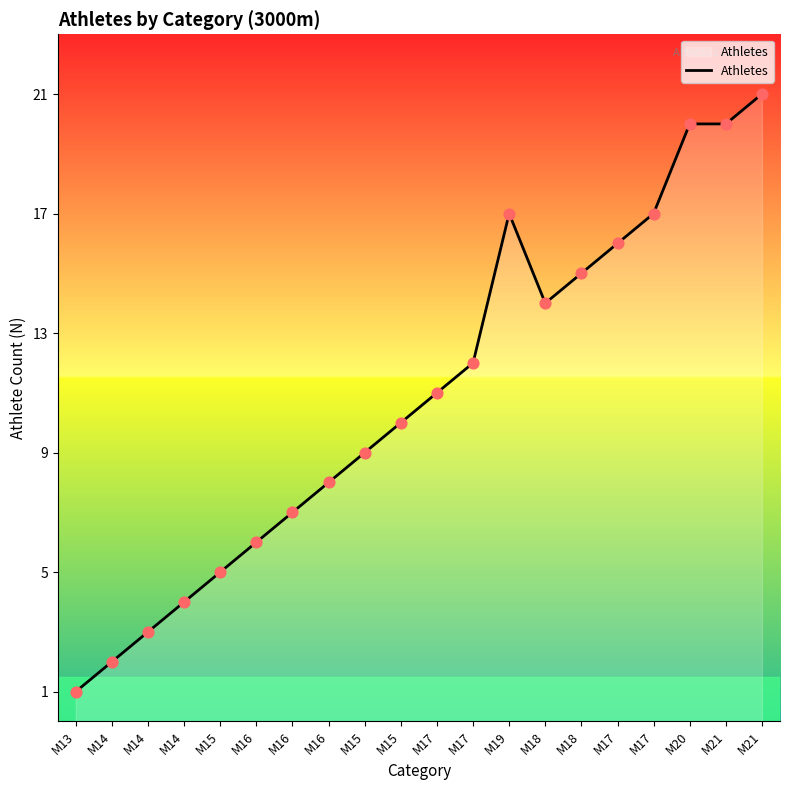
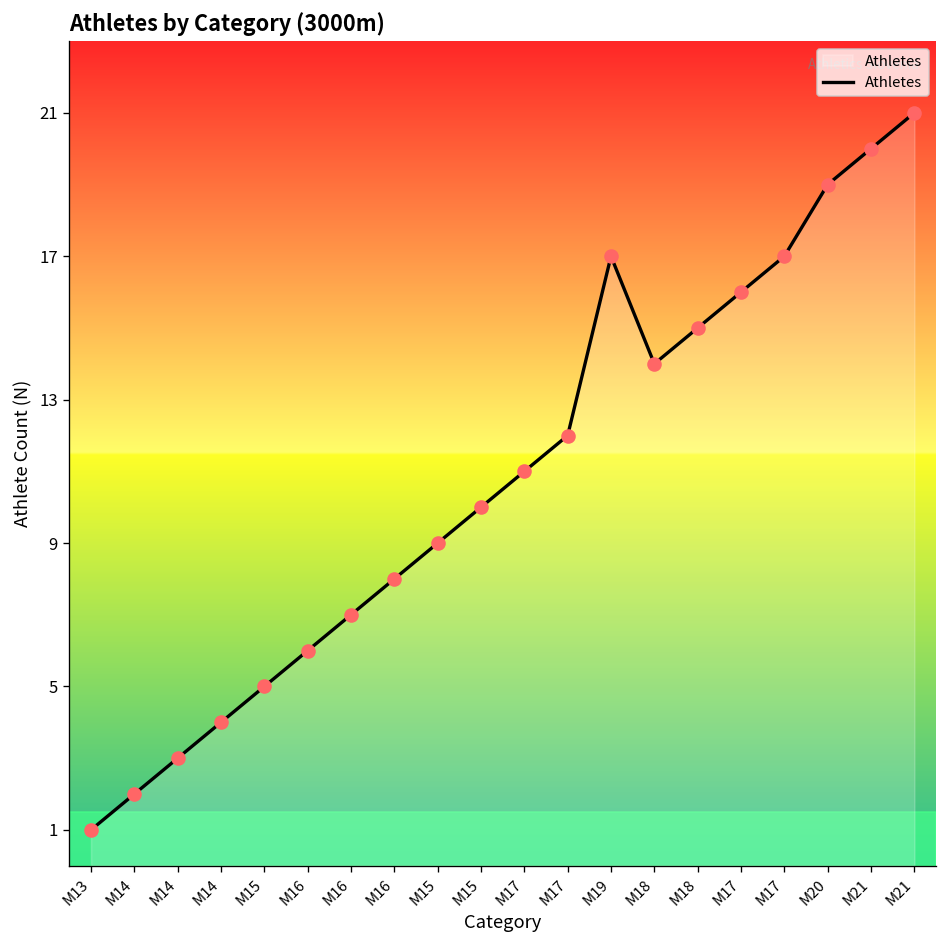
M20: 20 -> 19
